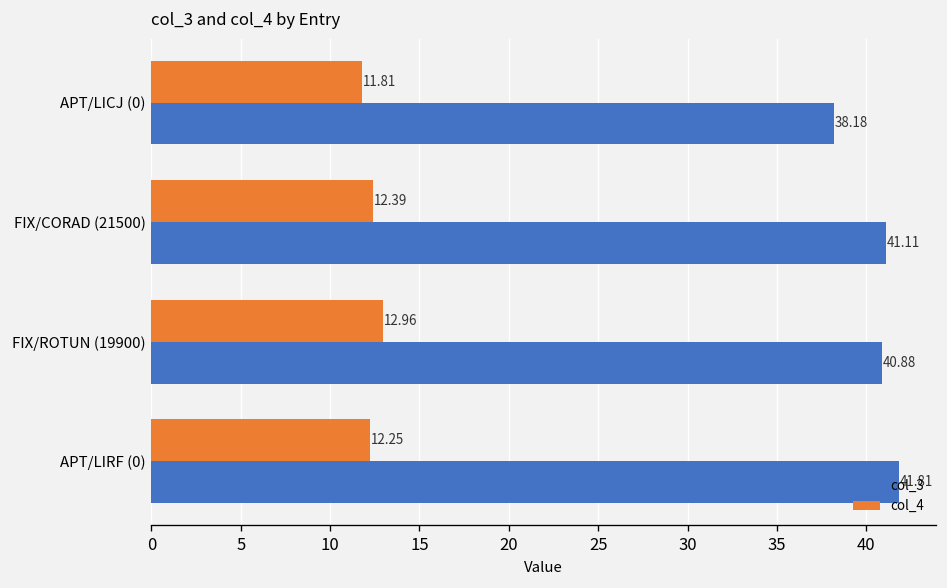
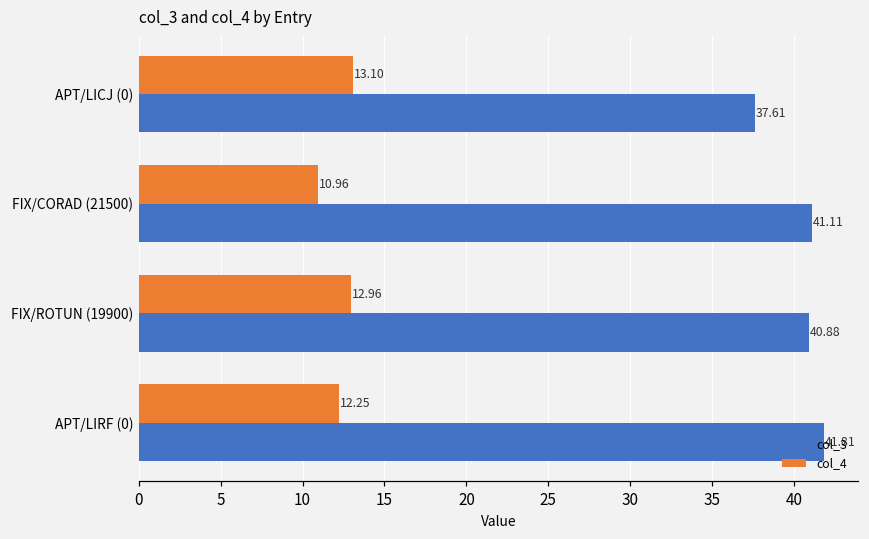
col_4, APT/LICJ (0): 11.81 -> 13.10
col_3, APT/LICJ (0): 38.18 -> 37.61
col_4, FIX/CORAD (21500): 12.39 -> 10.96
